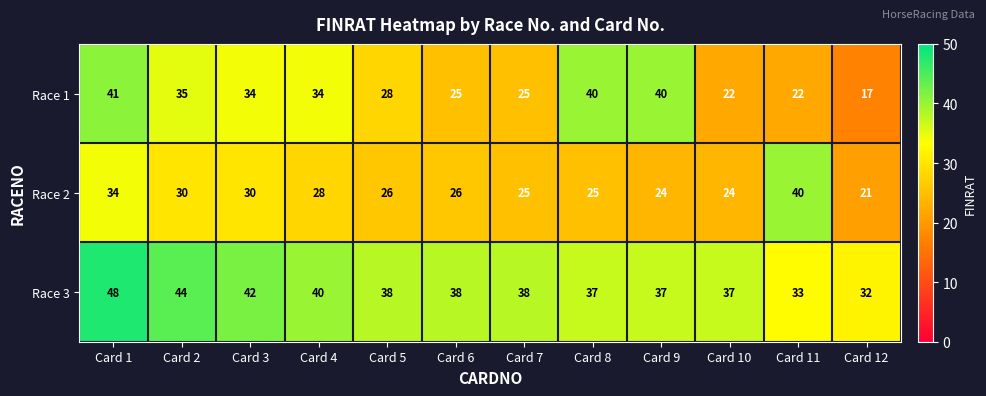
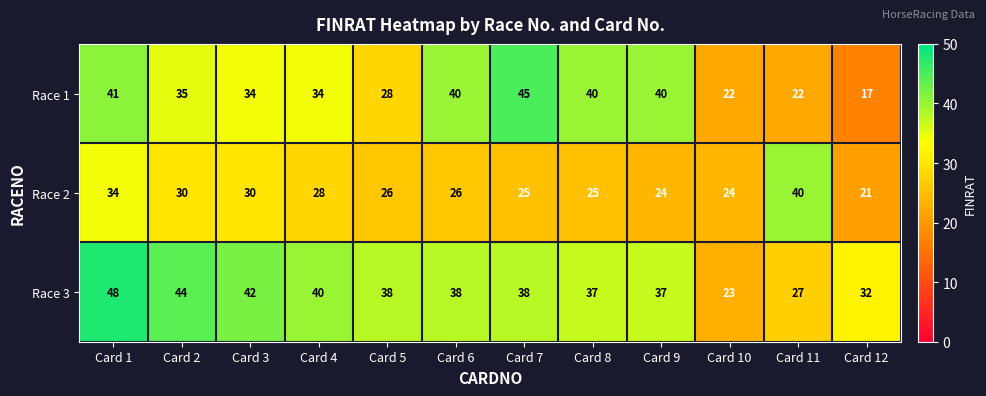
Race 1, Card 6: 25 -> 40
Race 1, Card 7: 25 -> 45
Race 3, Card 10: 37 -> 23
Race 3, Card 11: 33 -> 27
